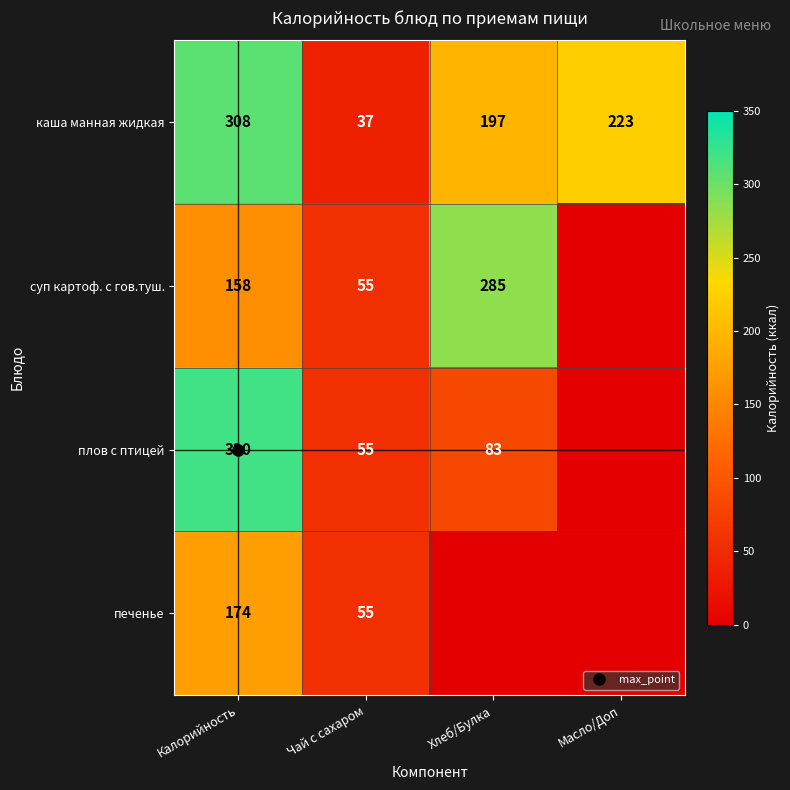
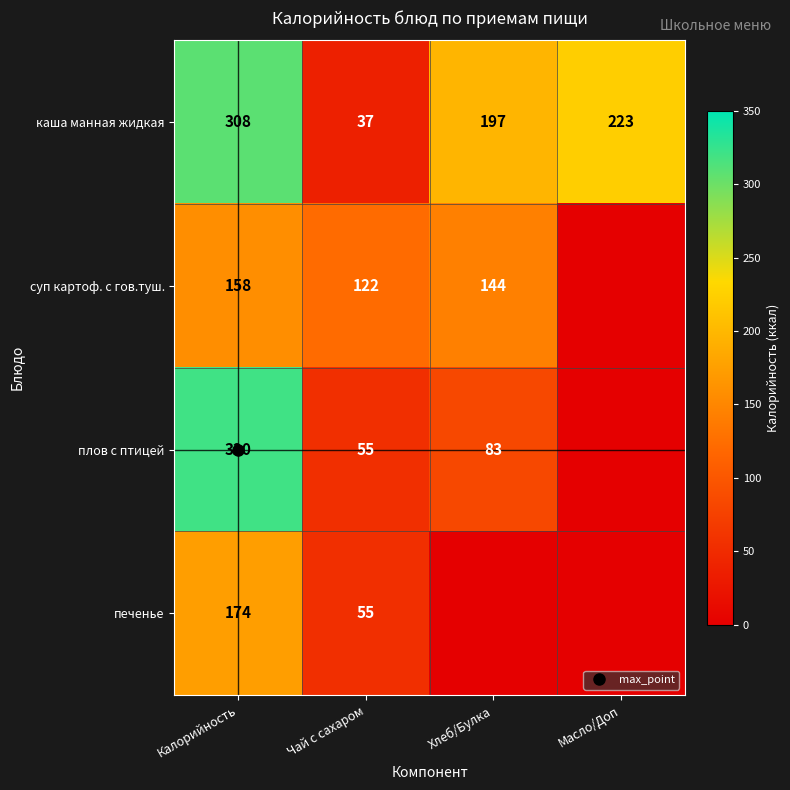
суп картоф. с гов.туш., Чай с сахаром: 55 -> 122
суп картоф. с гов.туш., Хлеб/Булка: 285 -> 144
